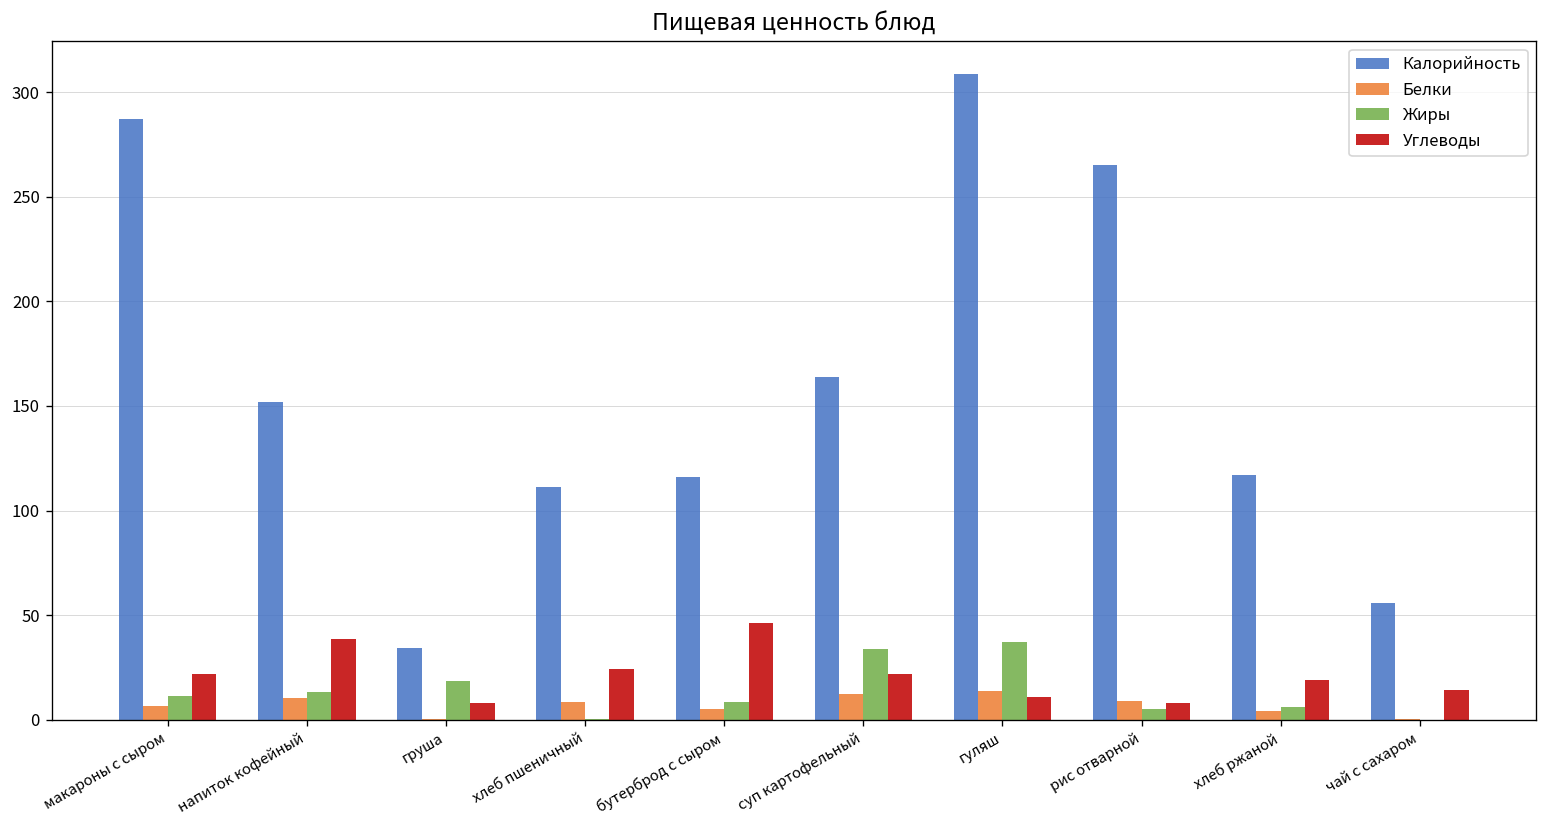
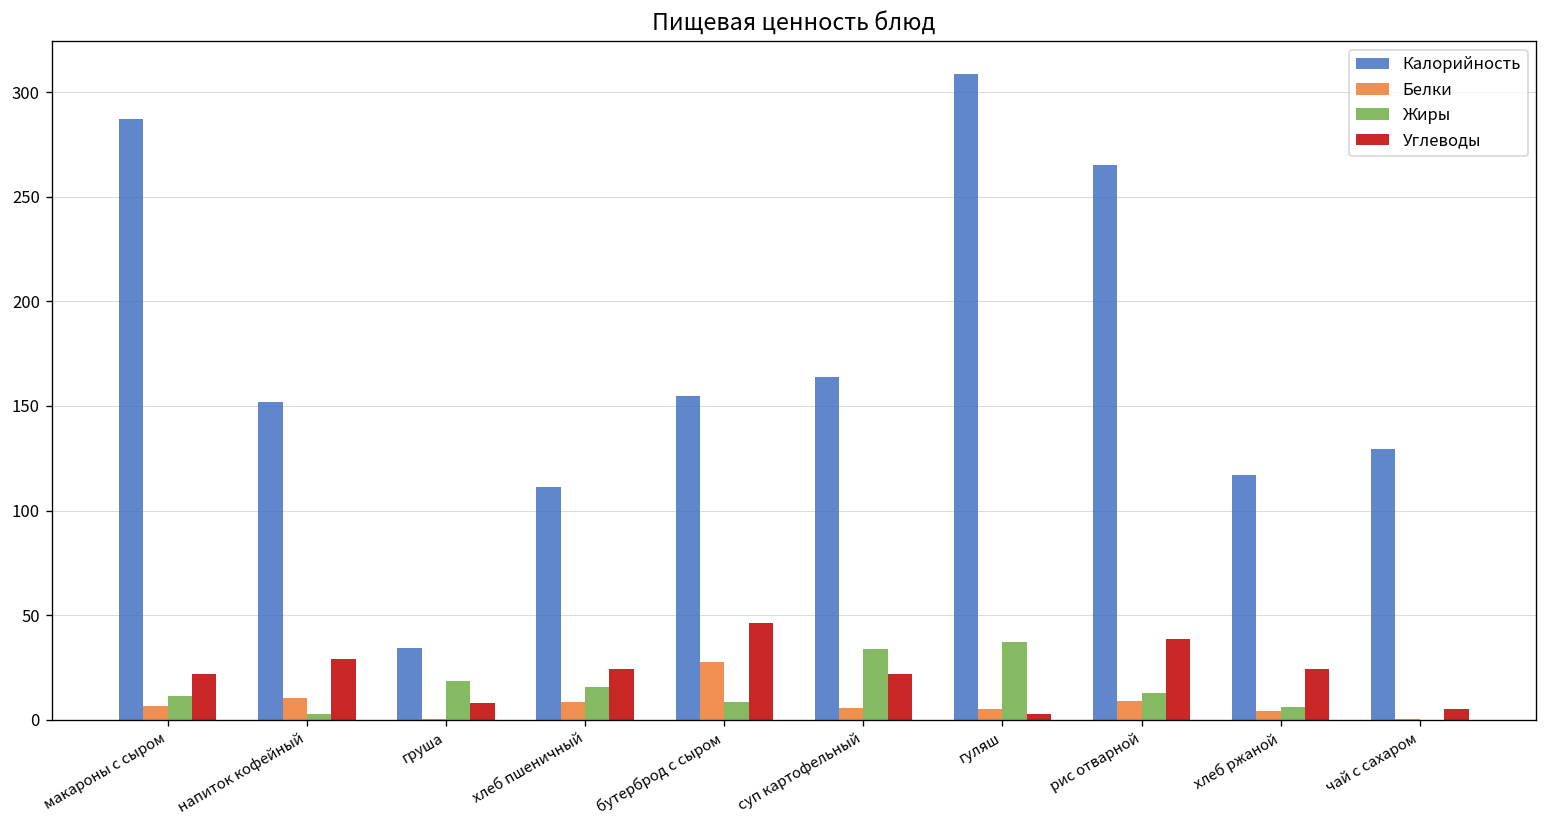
Жиры, напиток кофейный: 13 -> 3
Углеводы, напиток кофейный: 38 -> 29
Жиры, хлеб пшеничный: 1 -> 16
Калорийность, бутерброд с сыром: 116 -> 155
Белки, бутерброд с сыром: 5 -> 28
Белки, суп картофельный: 12 -> 5
Белки, гуляш: 14 -> 5
Углеводы, гуляш: 11 -> 3
Жиры, рис отварной: 5 -> 13
Углеводы, рис отварной: 8 -> 39
Углеводы, хлеб ржаной: 19 -> 24
Калорийность, чай с сахаром: 56 -> 130
Углеводы, чай с сахаром: 14 -> 5
